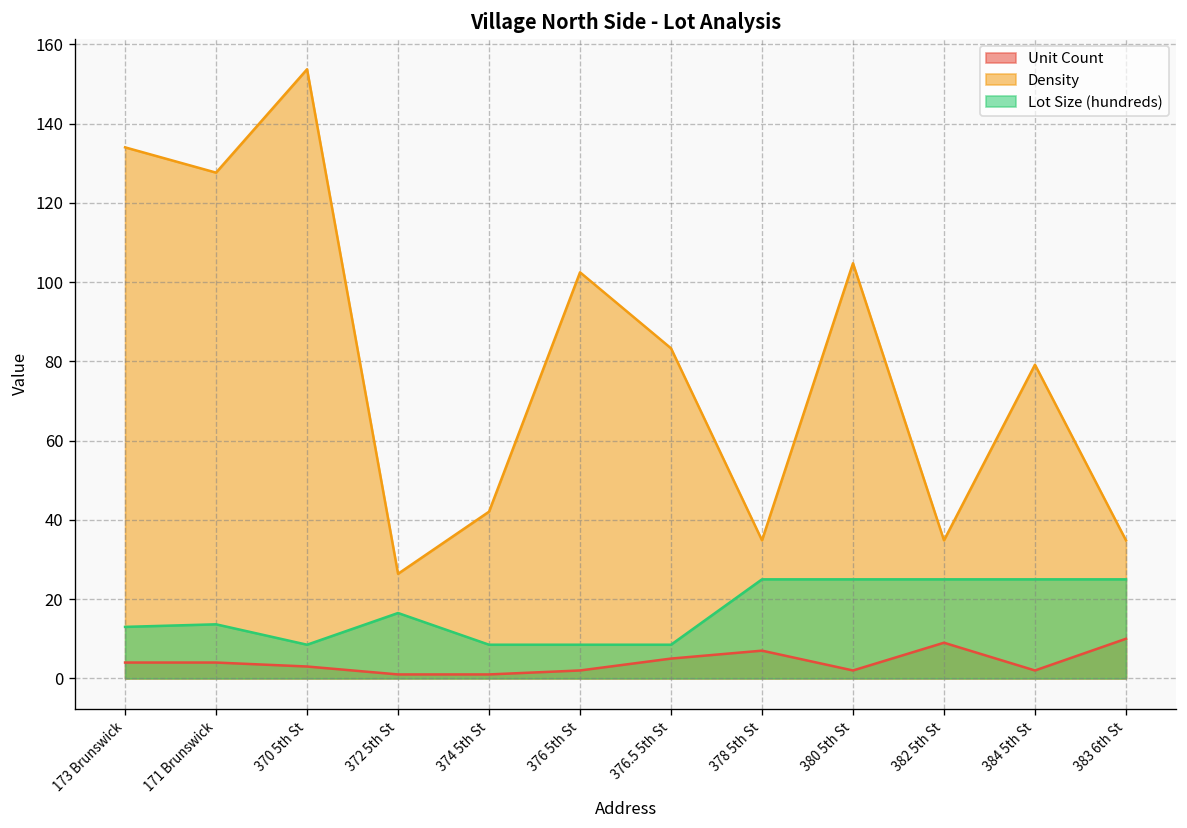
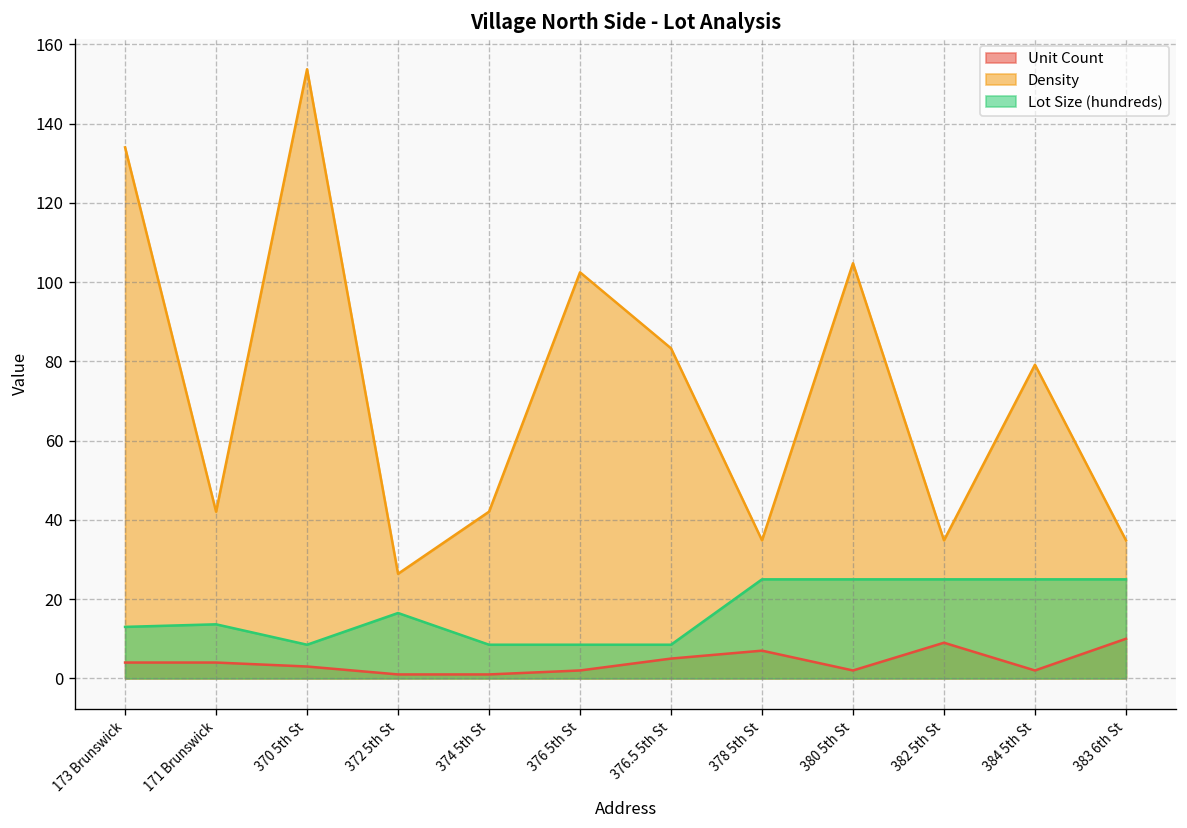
Density, 171 Brunswick: 128 -> 42
